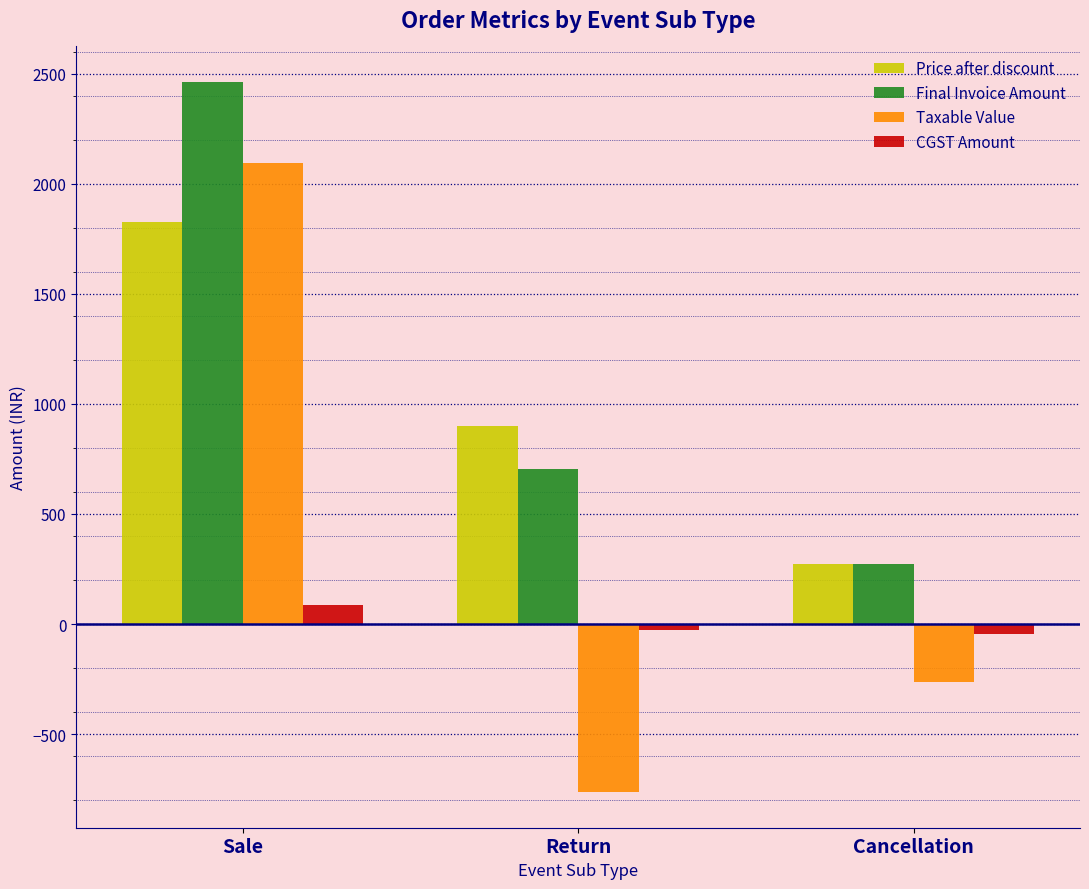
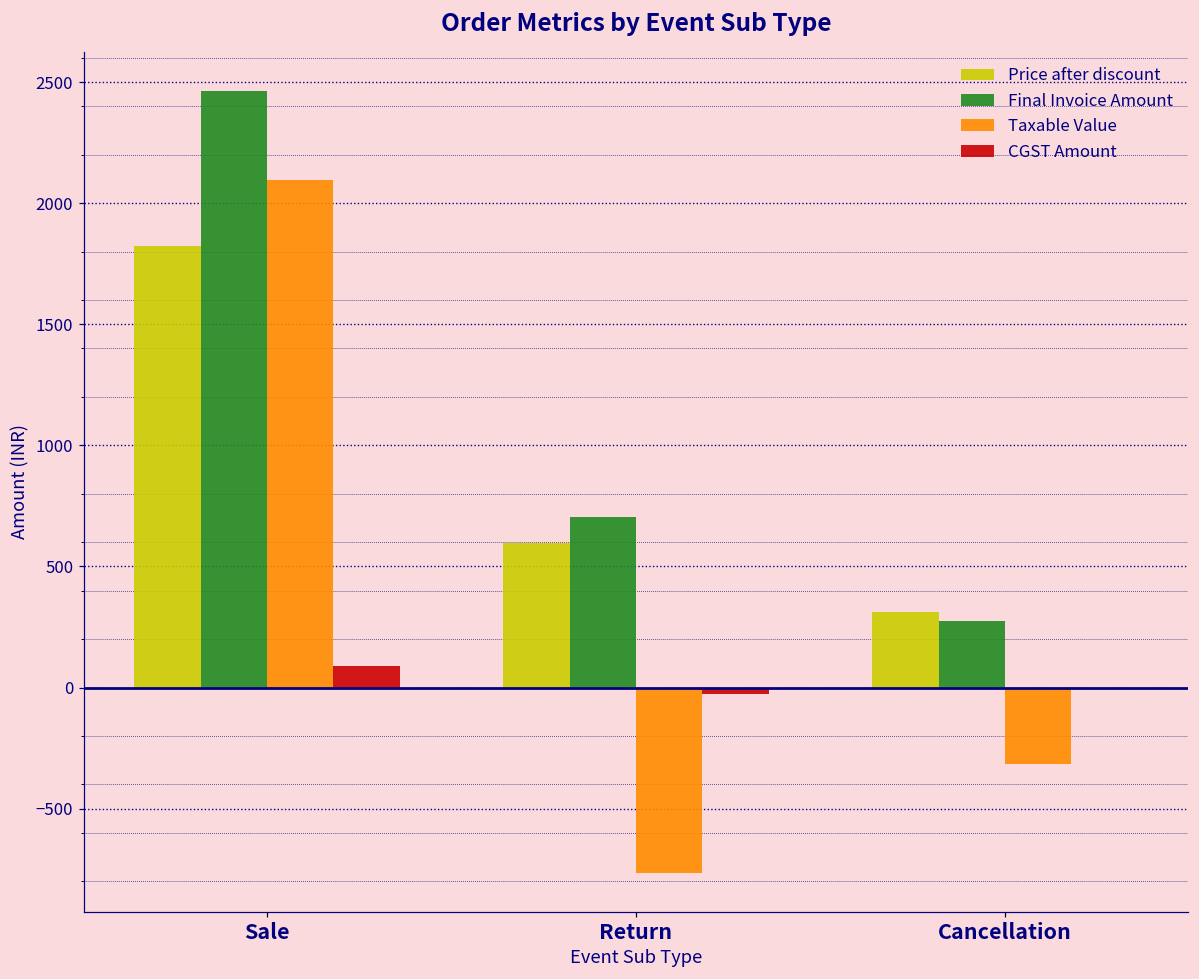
Price after discount, Return: 900 -> 600
Price after discount, Cancellation: 270 -> 310
Taxable Value, Cancellation: -260 -> -310
CGST Amount, Cancellation: -50 -> -10
